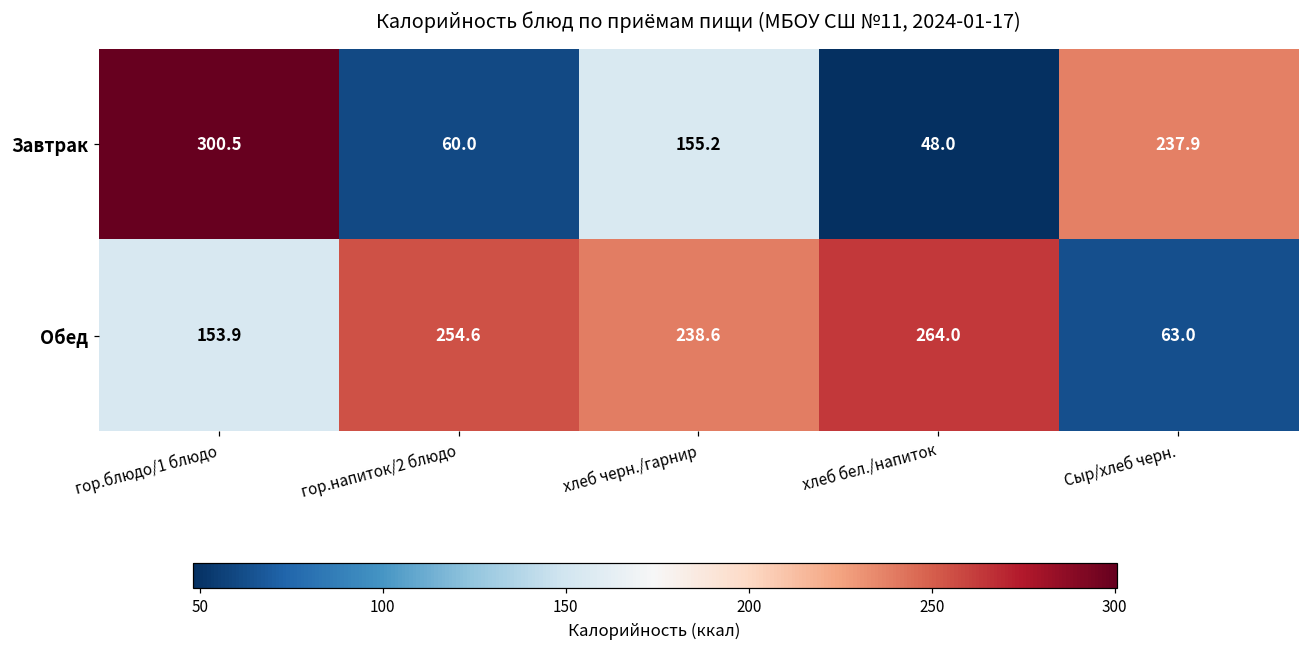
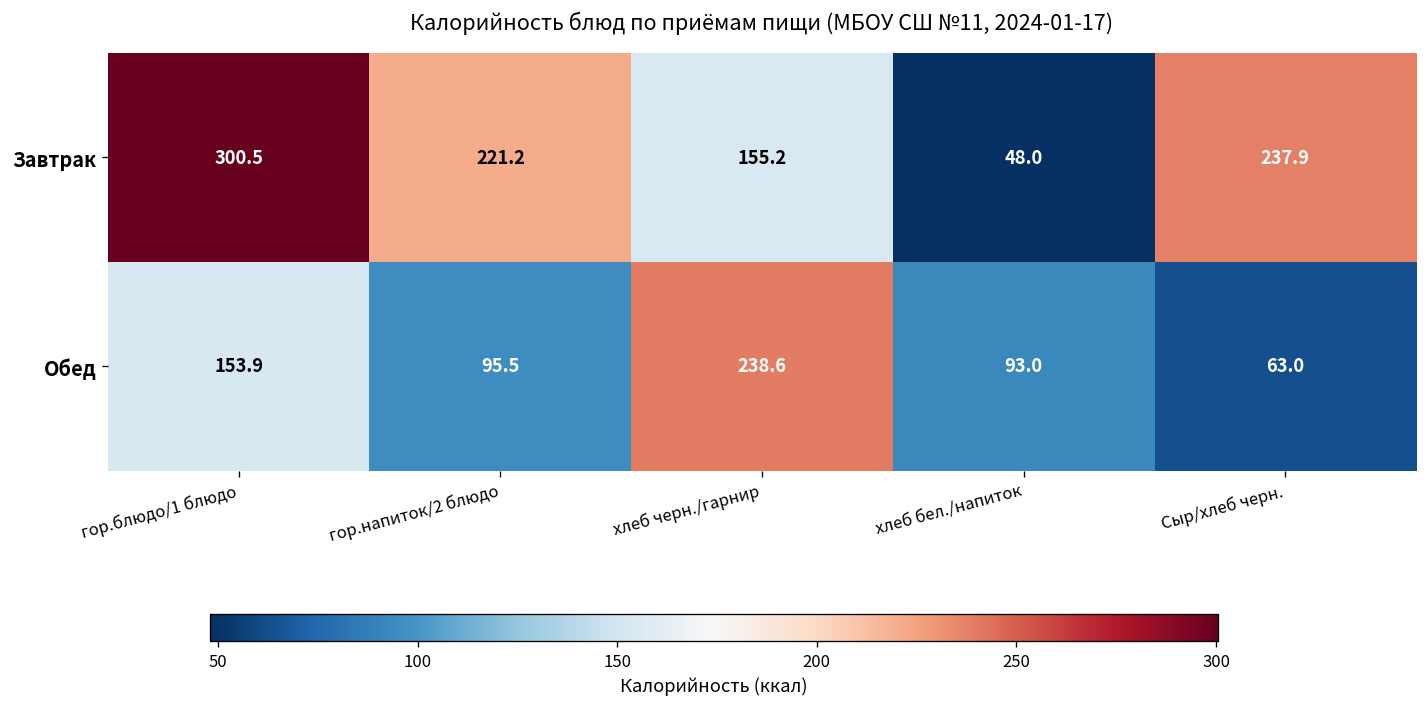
Завтрак, гор.напиток/2 блюдо: 60.0 -> 221.2
Обед, гор.напиток/2 блюдо: 254.6 -> 95.5
Обед, хлеб бел./напиток: 264.0 -> 93.0
